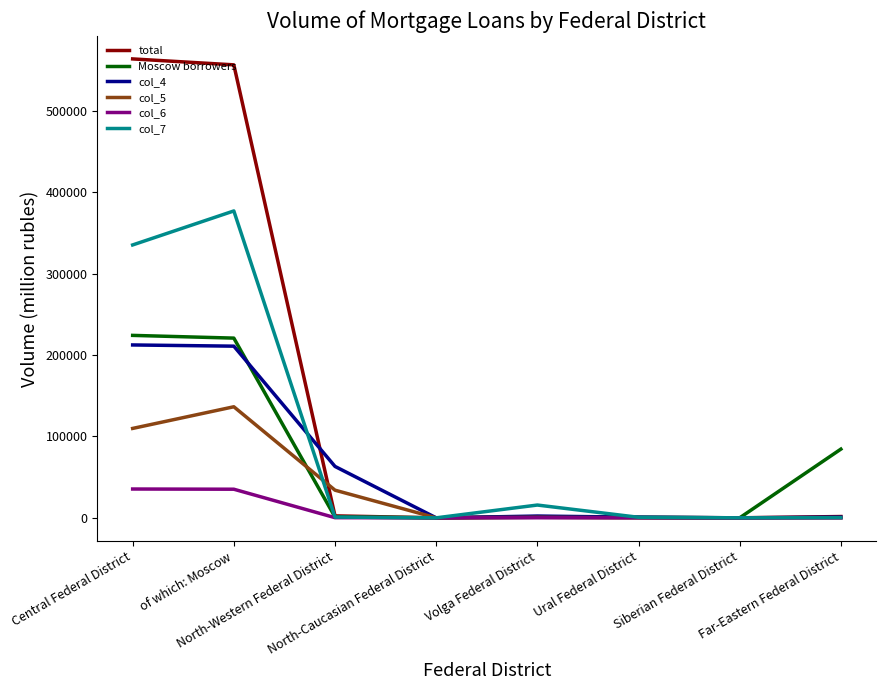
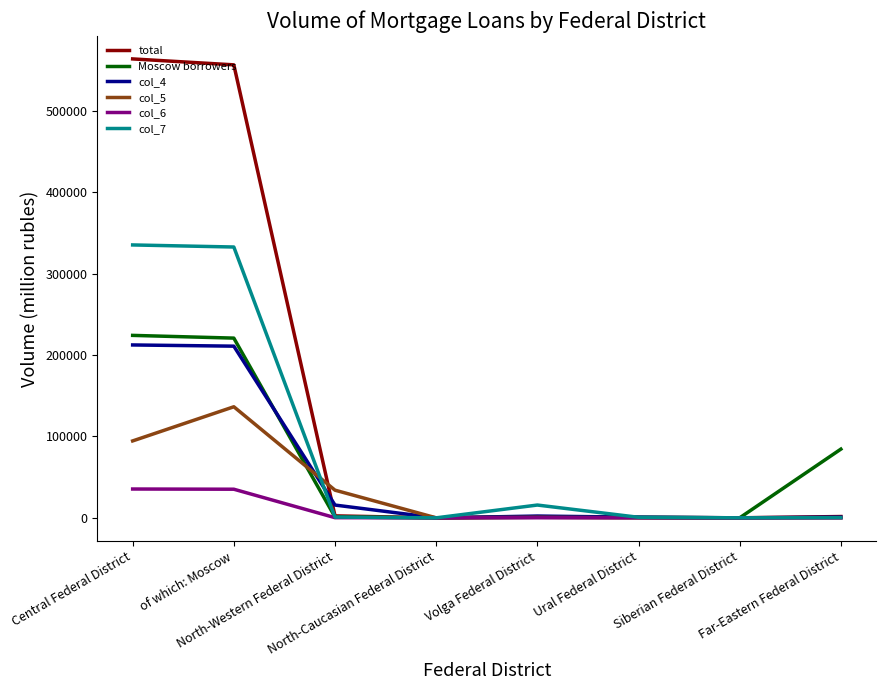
col_5, Central Federal District: 110000 -> 90000
col_7, of which: Moscow: 380000 -> 330000
col_4, North-Western Federal District: 60000 -> 20000
